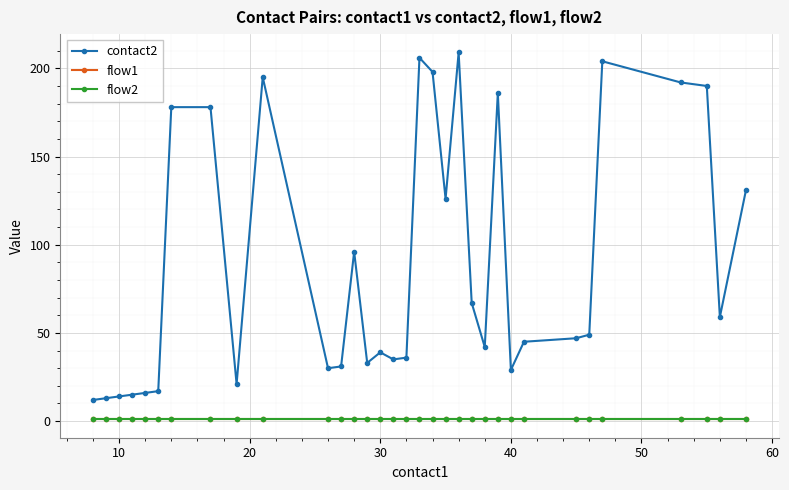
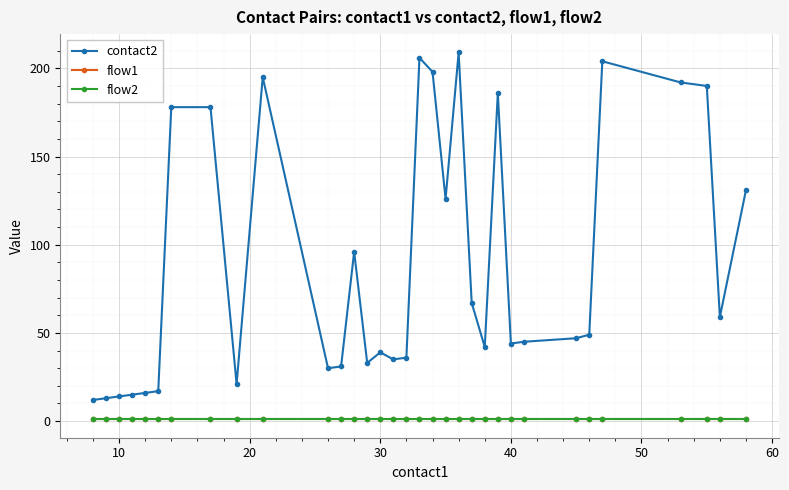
contact2, 40: 29 -> 44
